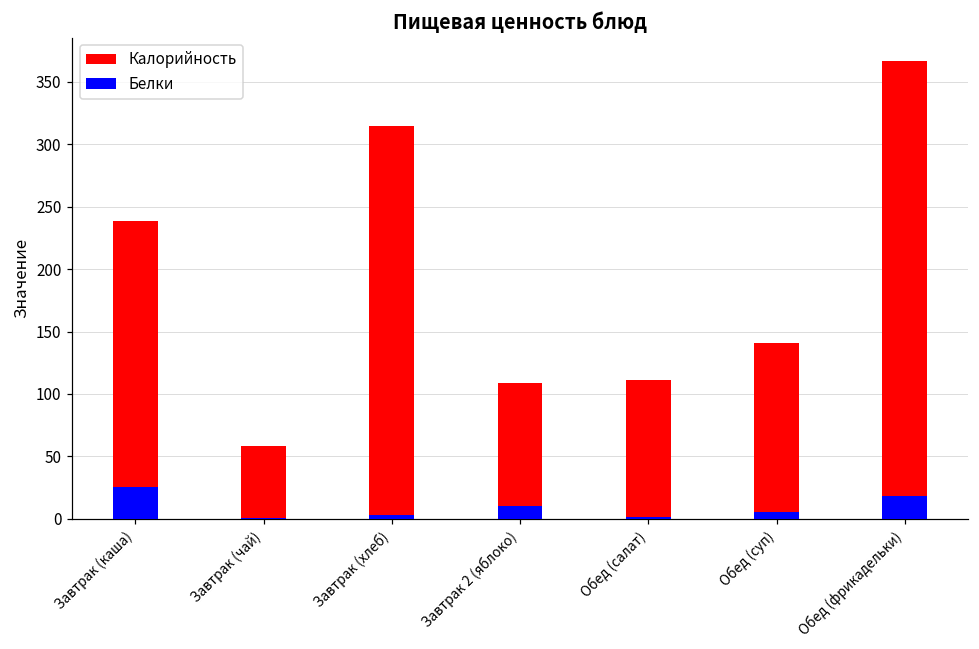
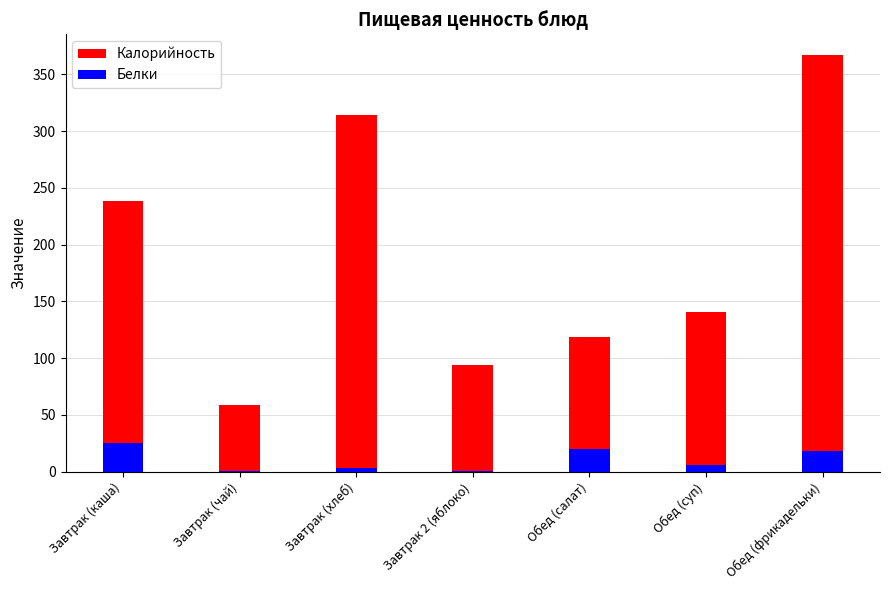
Калорийность, Завтрак 2 (яблоко): 109 -> 94
Белки, Завтрак 2 (яблоко): 10 -> 1
Калорийность, Обед (салат): 111 -> 118
Белки, Обед (салат): 1 -> 20
